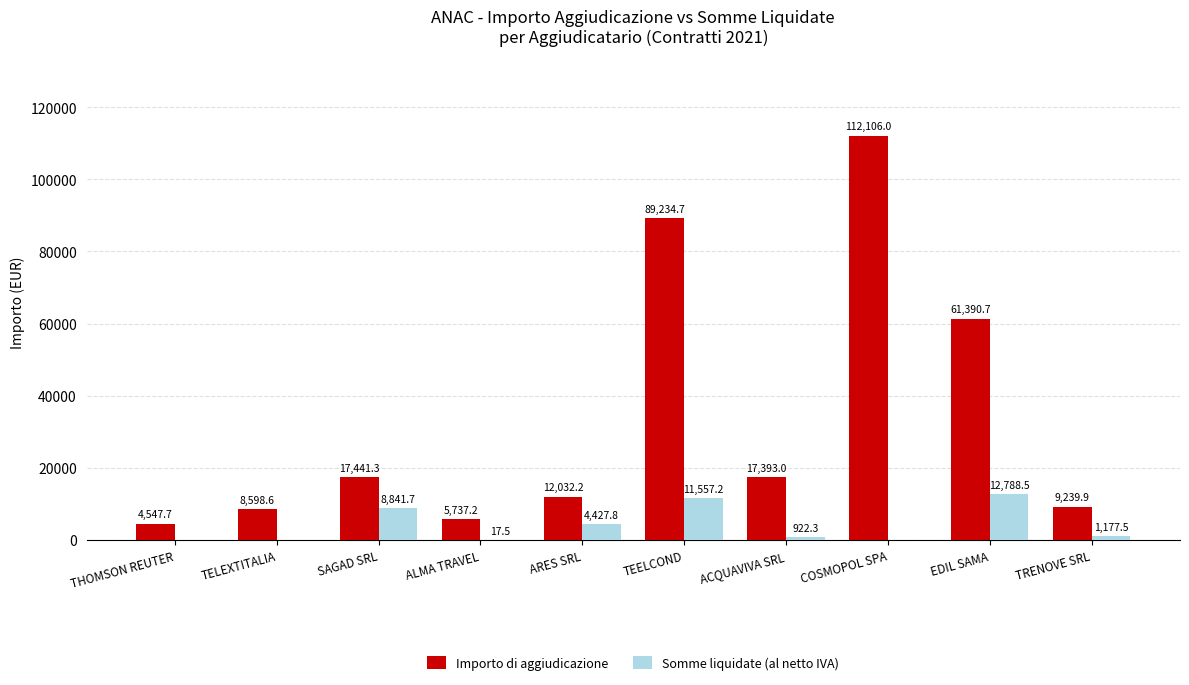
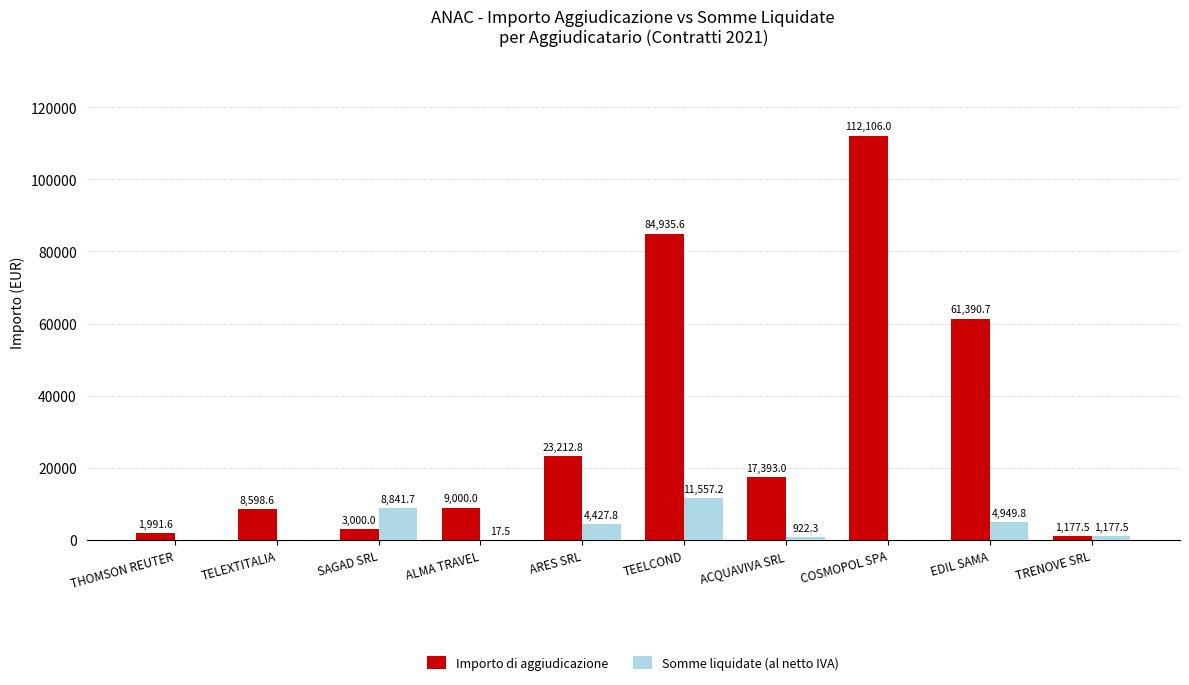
Importo di aggiudicazione, THOMSON REUTER: 4,547.7 -> 1,991.6
Importo di aggiudicazione, SAGAD SRL: 17,441.3 -> 3,000.0
Importo di aggiudicazione, ALMA TRAVEL: 5,737.2 -> 9,000.0
Importo di aggiudicazione, ARES SRL: 12,032.2 -> 23,212.8
Importo di aggiudicazione, TEELCOND: 89,234.7 -> 84,935.6
Somme liquidate (al netto IVA), EDIL SAMA: 12,788.5 -> 4,949.8
Importo di aggiudicazione, TRENOVE SRL: 9,239.9 -> 1,177.5
